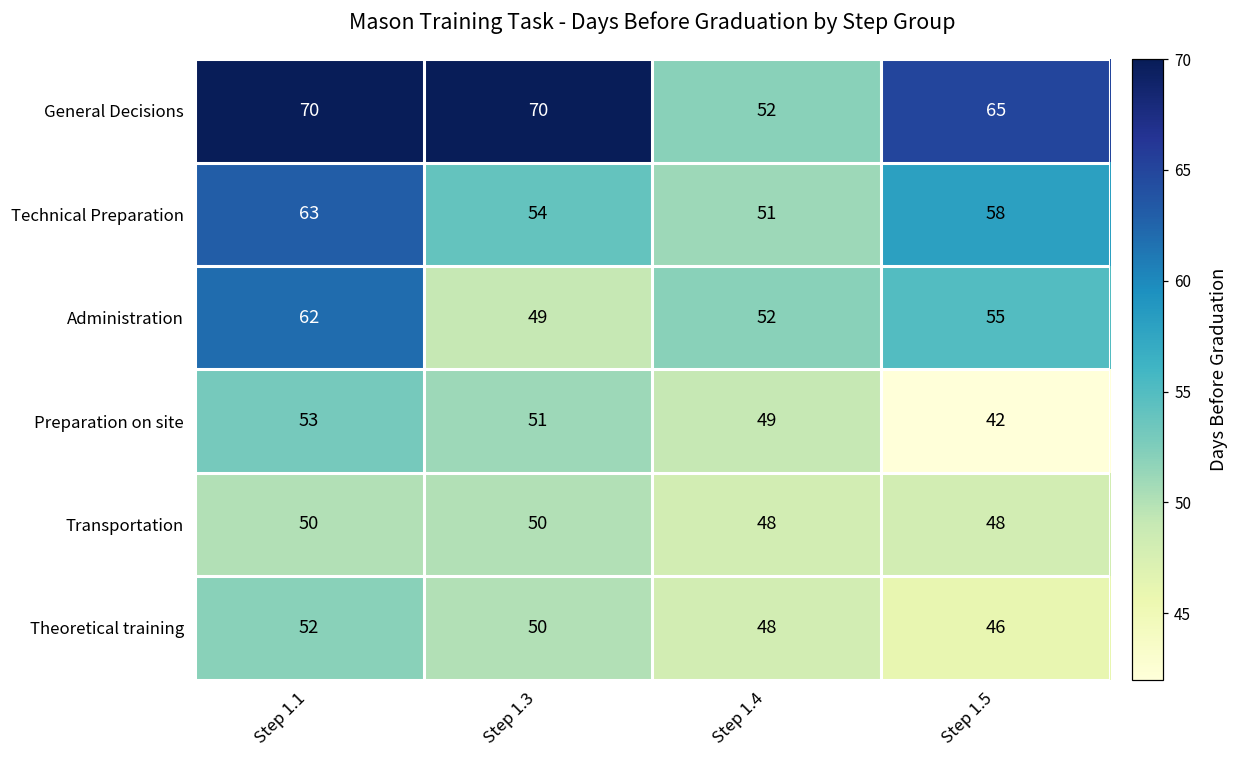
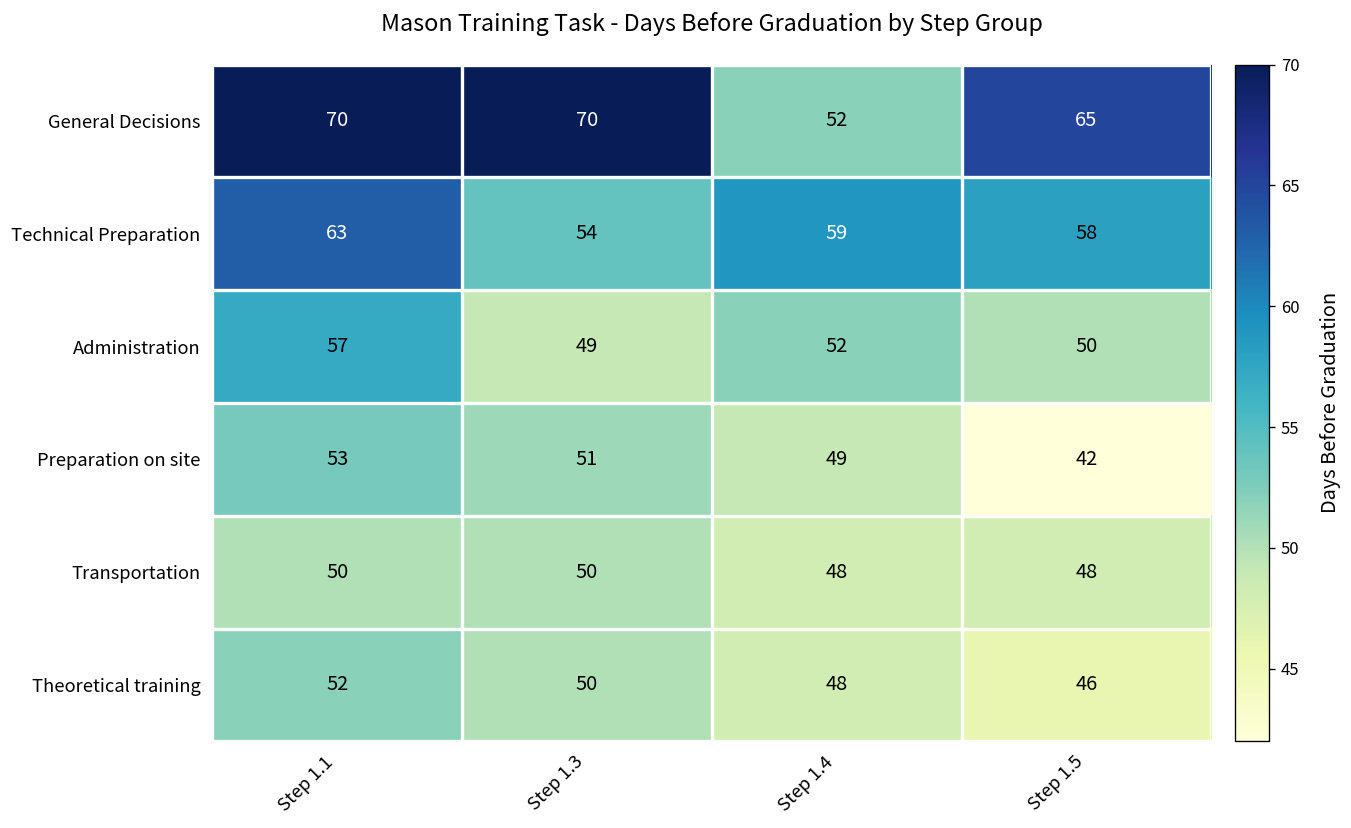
Technical Preparation, Step 1.4: 51 -> 59
Administration, Step 1.1: 62 -> 57
Administration, Step 1.5: 55 -> 50
